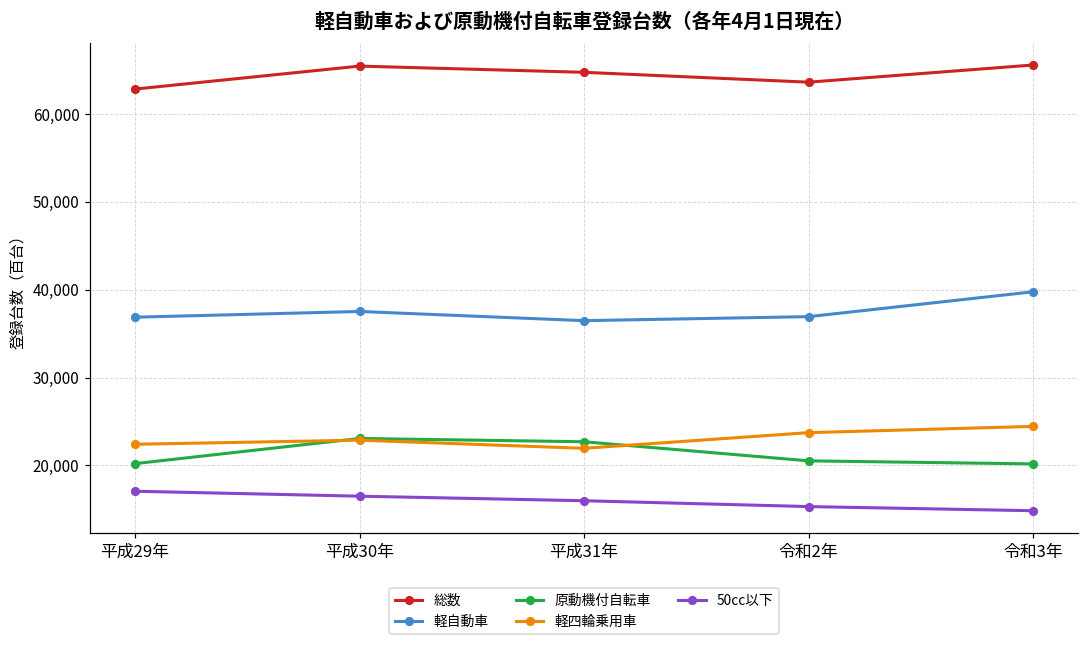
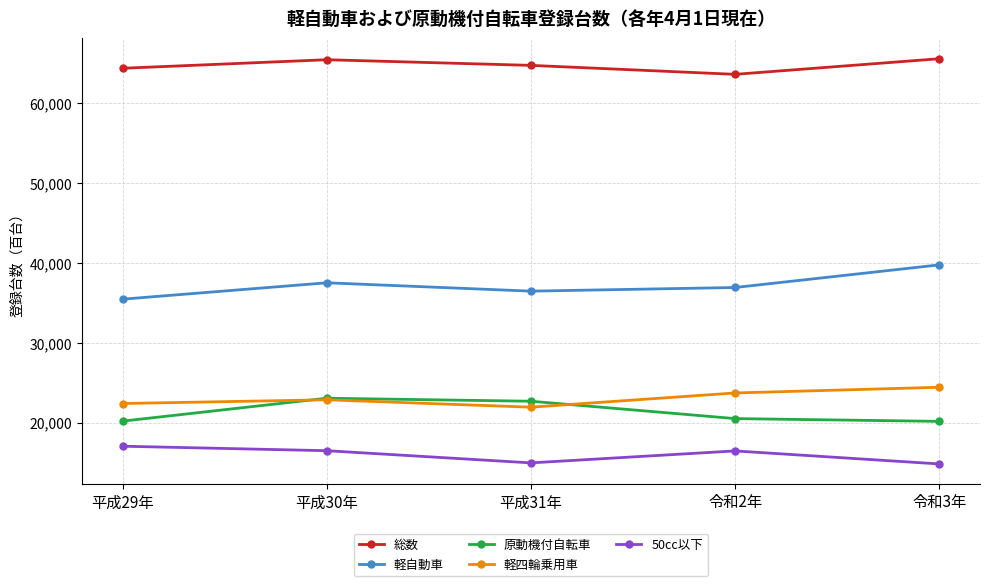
総数, 平成29年: 63,000 -> 64,000
軽自動車, 平成29年: 37,000 -> 35,000
50cc以下, 平成31年: 16,000 -> 15,000
50cc以下, 令和2年: 15,000 -> 16,000
